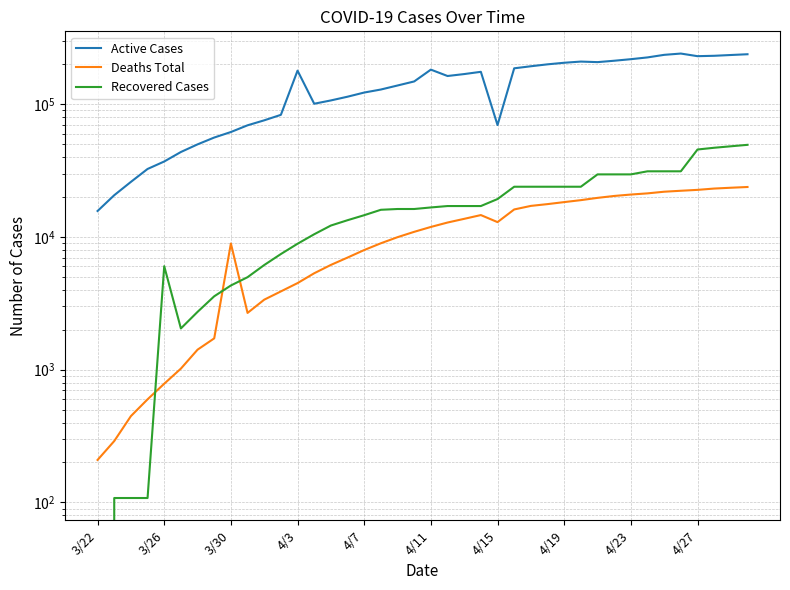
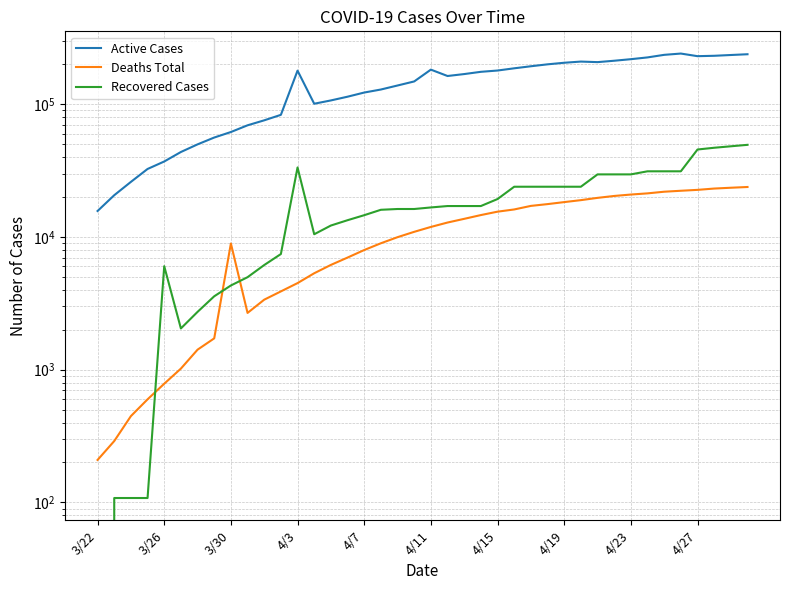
Recovered Cases, 4/3: 9000 -> 33000
Active Cases, 4/15: 70000 -> 180000
Deaths Total, 4/15: 13000 -> 16000
